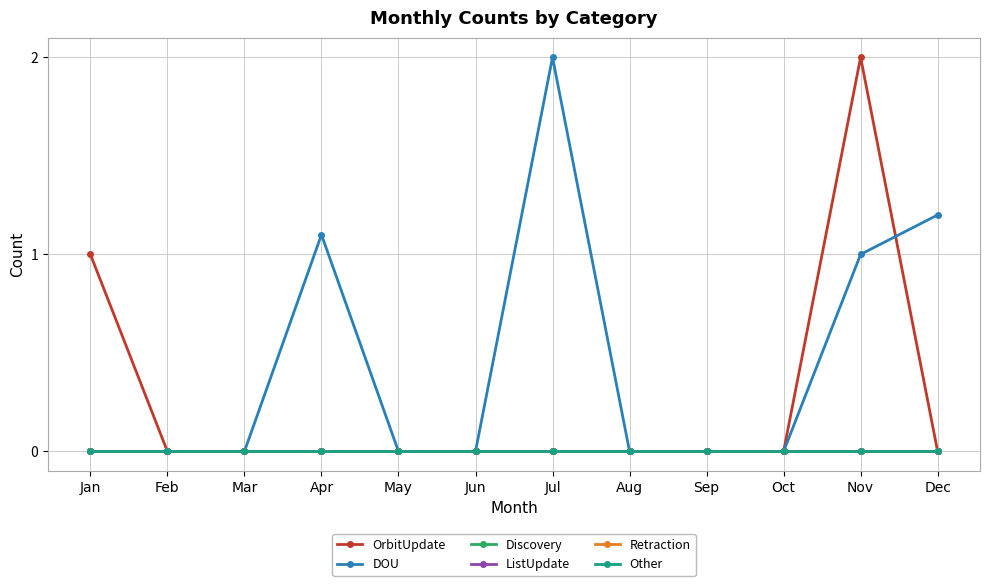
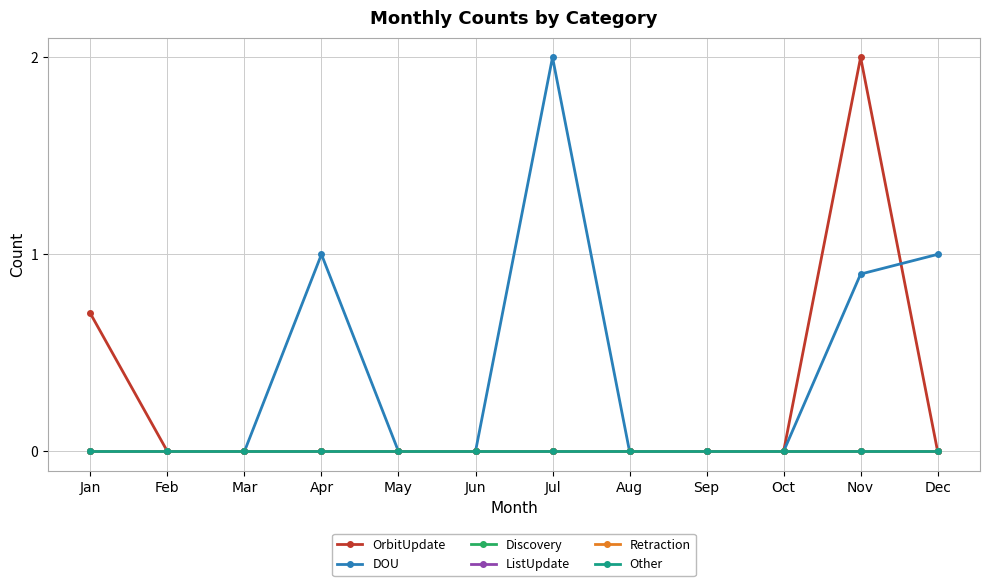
OrbitUpdate, Jan: 1.0 -> 0.7
DOU, Apr: 1.1 -> 1.0
DOU, Nov: 1.0 -> 0.9
DOU, Dec: 1.2 -> 1.0
